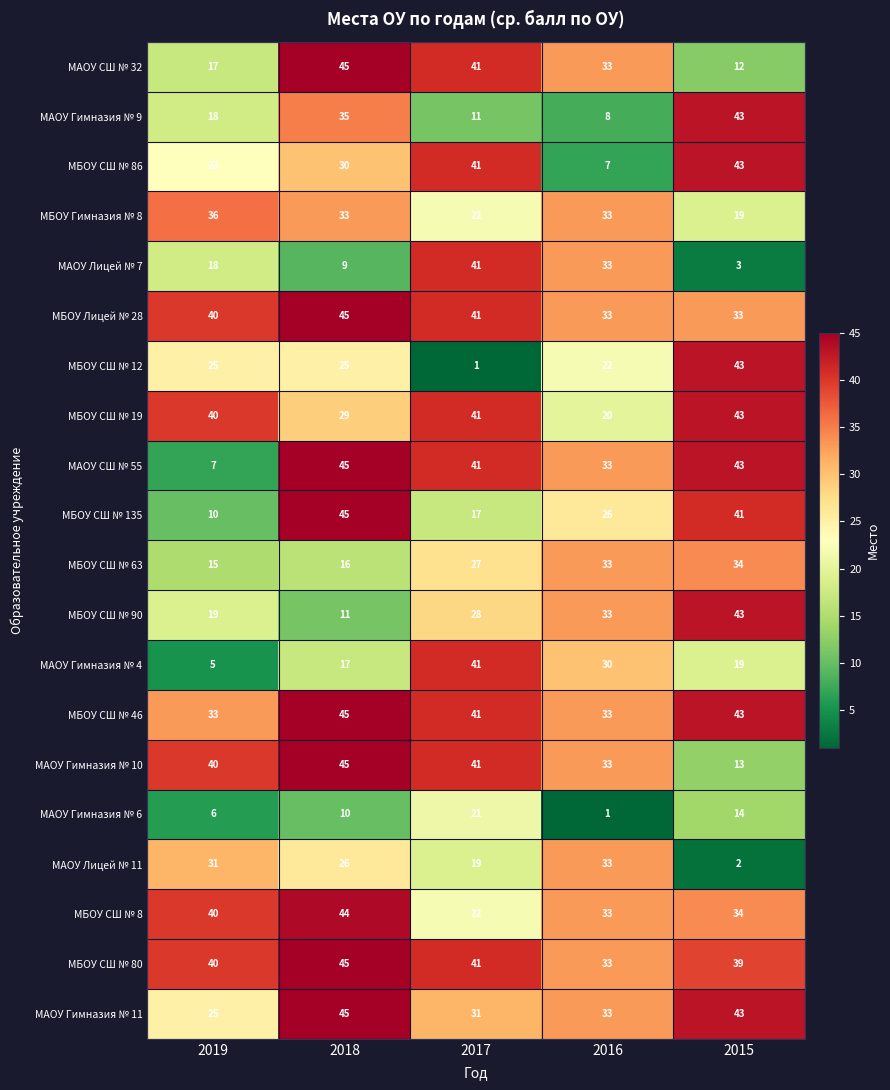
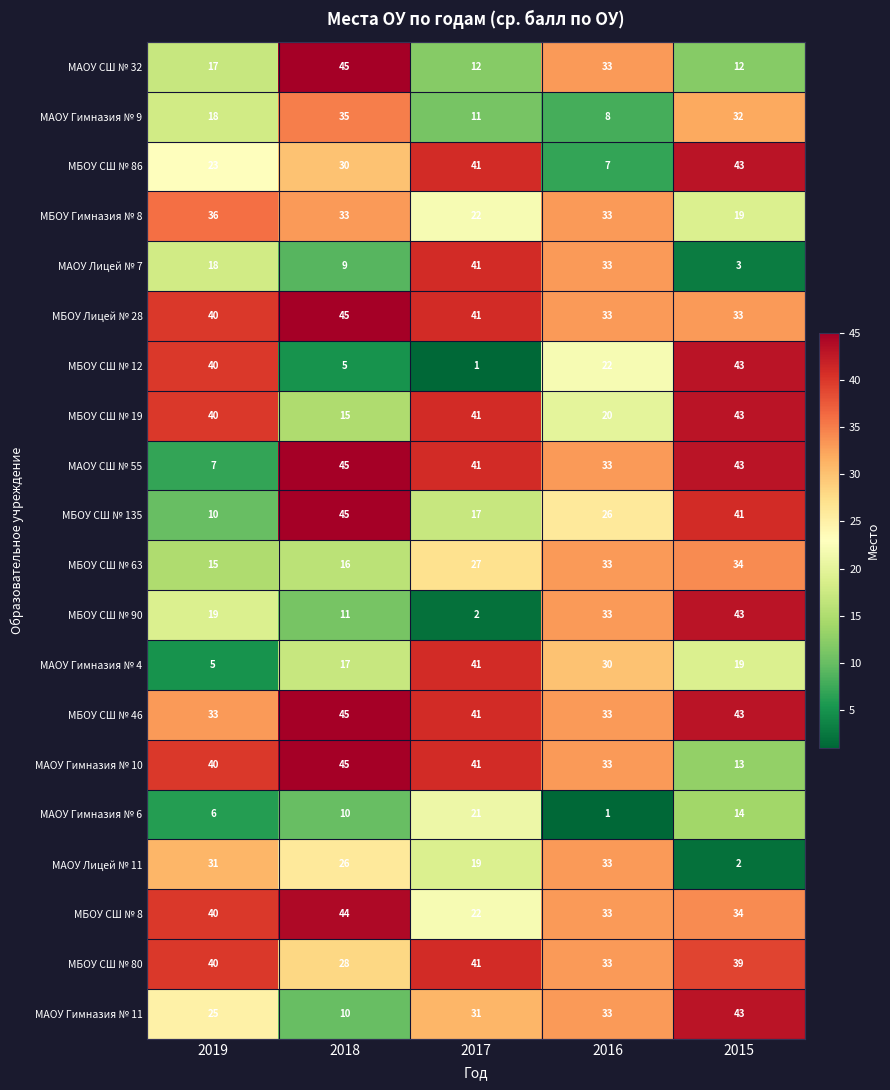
МАОУ СШ № 32, 2017: 41 -> 12
МАОУ Гимназия № 9, 2015: 43 -> 32
МБОУ СШ № 12, 2019: 25 -> 40
МБОУ СШ № 12, 2018: 25 -> 5
МБОУ СШ № 19, 2018: 29 -> 15
МБОУ СШ № 90, 2017: 28 -> 2
МБОУ СШ № 80, 2018: 45 -> 28
МАОУ Гимназия № 11, 2018: 45 -> 10
